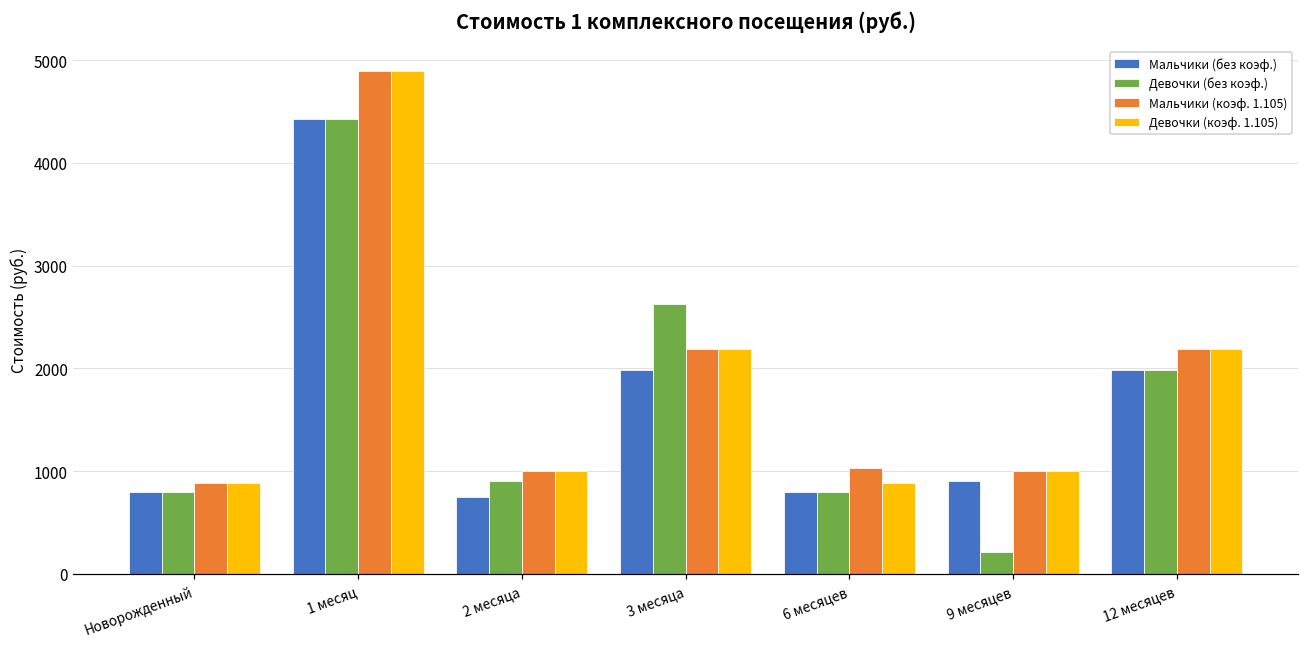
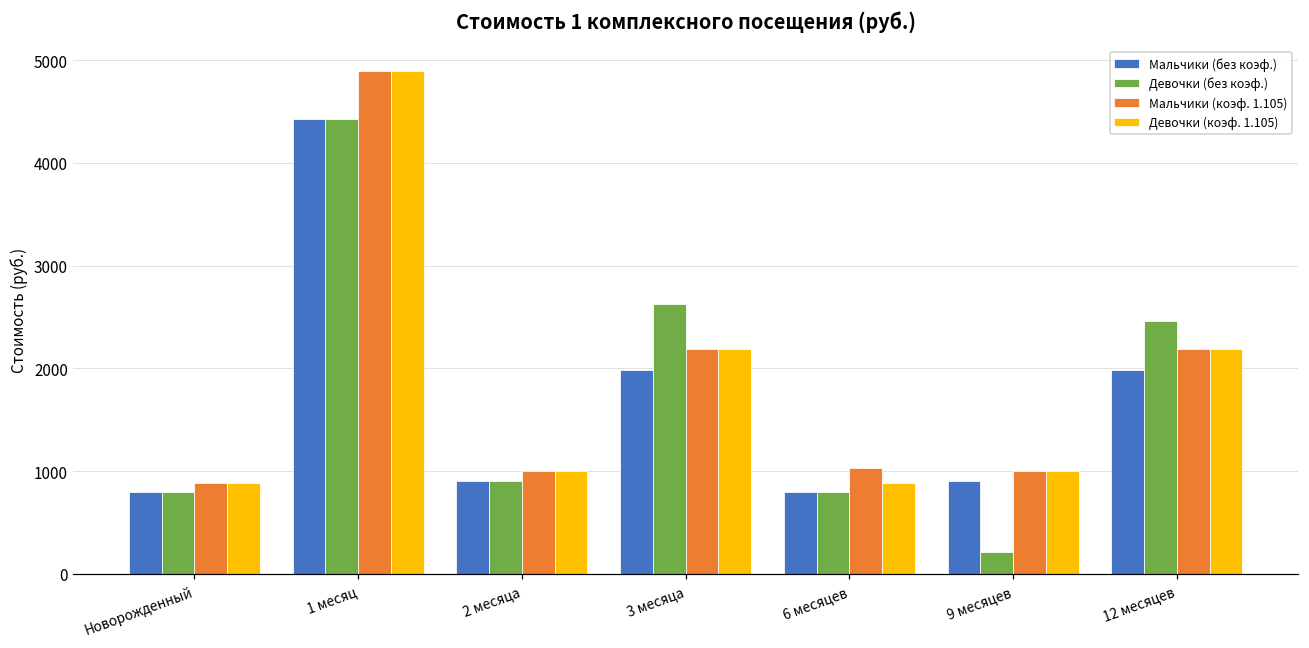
Мальчики (без коэф.), 2 месяца: 700 -> 900
Девочки (без коэф.), 12 месяцев: 2000 -> 2500
